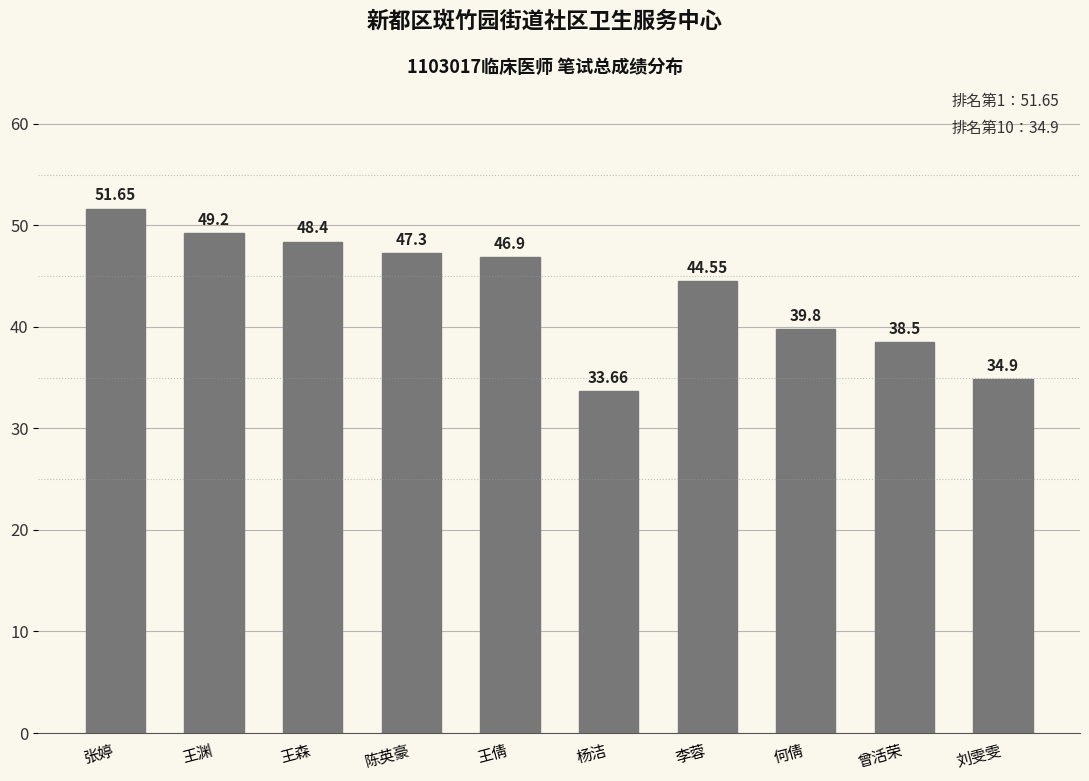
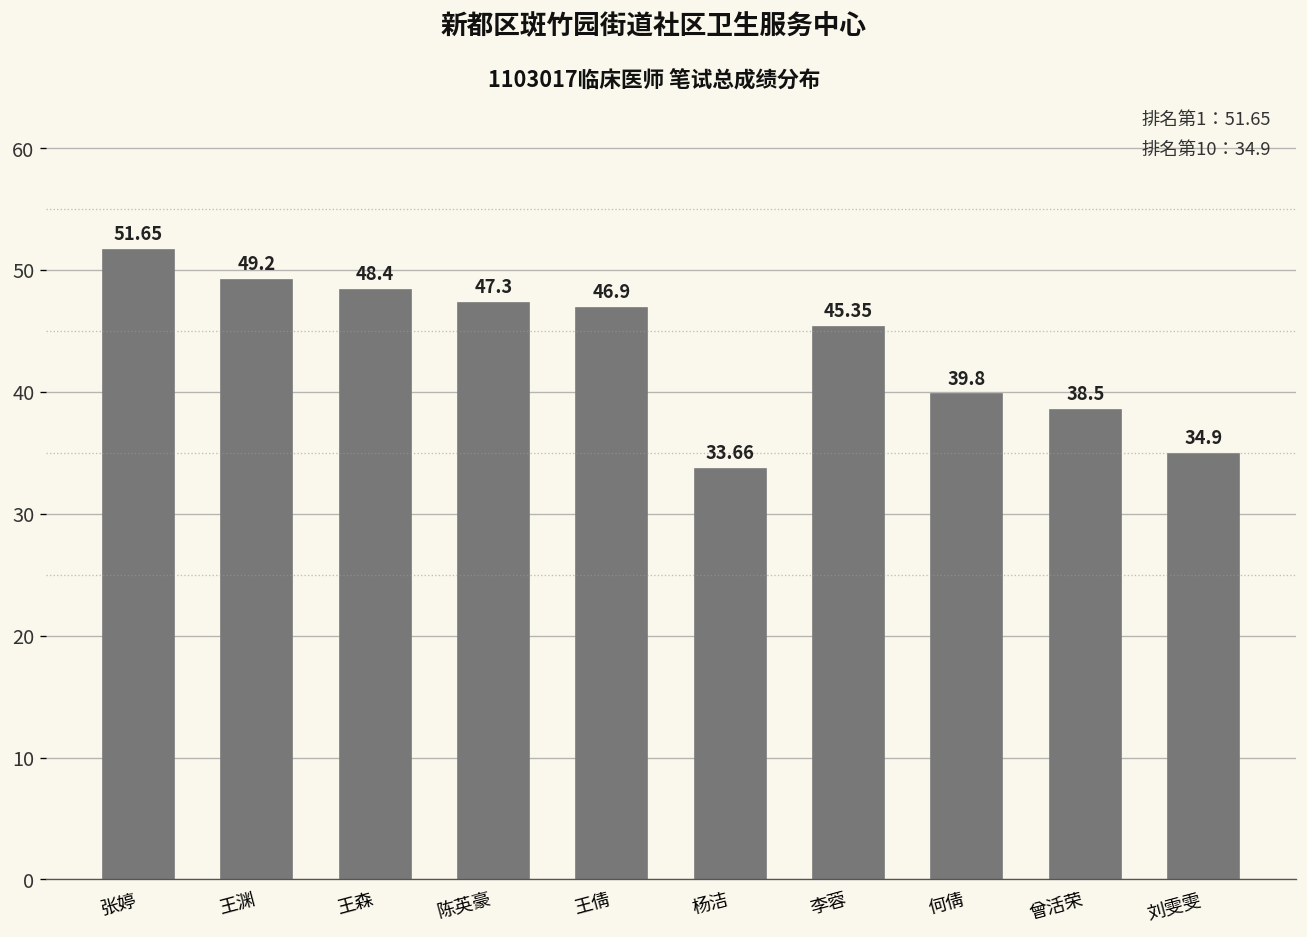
李蓉: 44.55 -> 45.35
